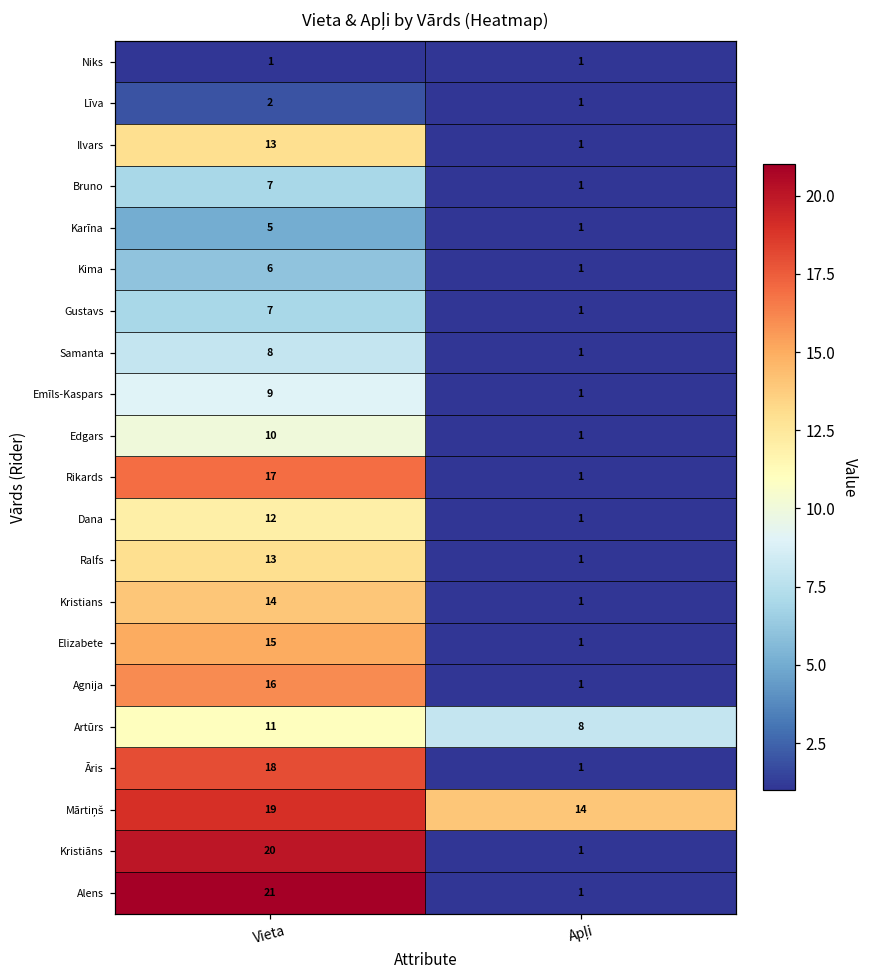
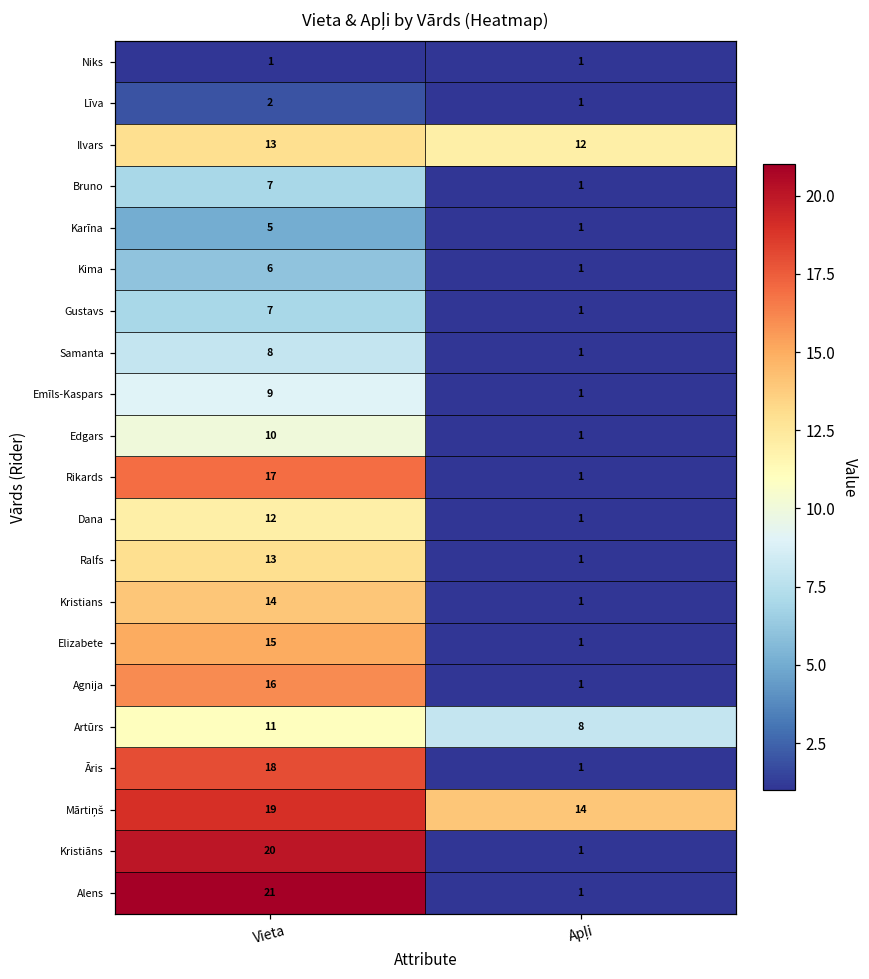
Ilvars, Apļi: 1 -> 12
